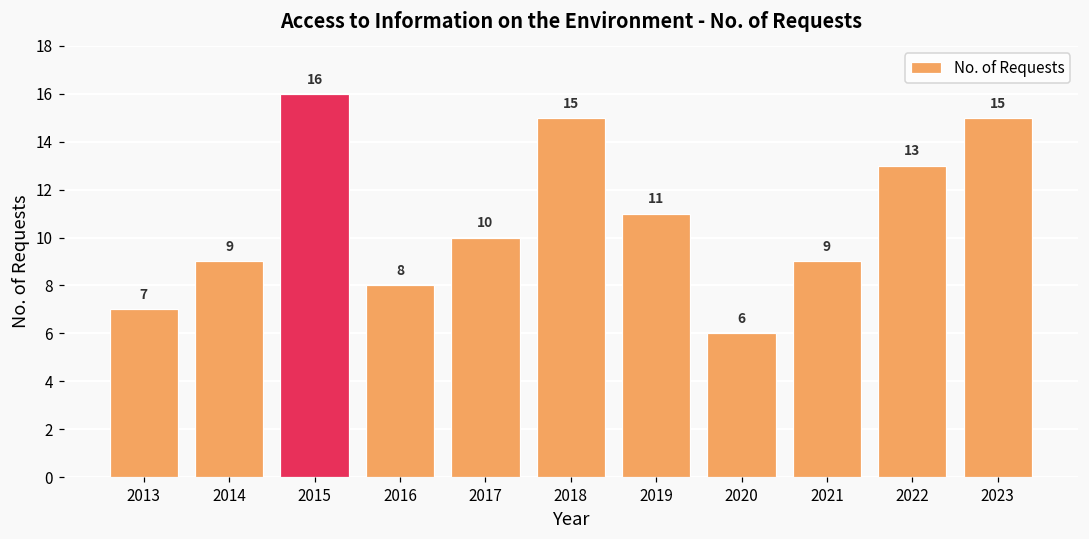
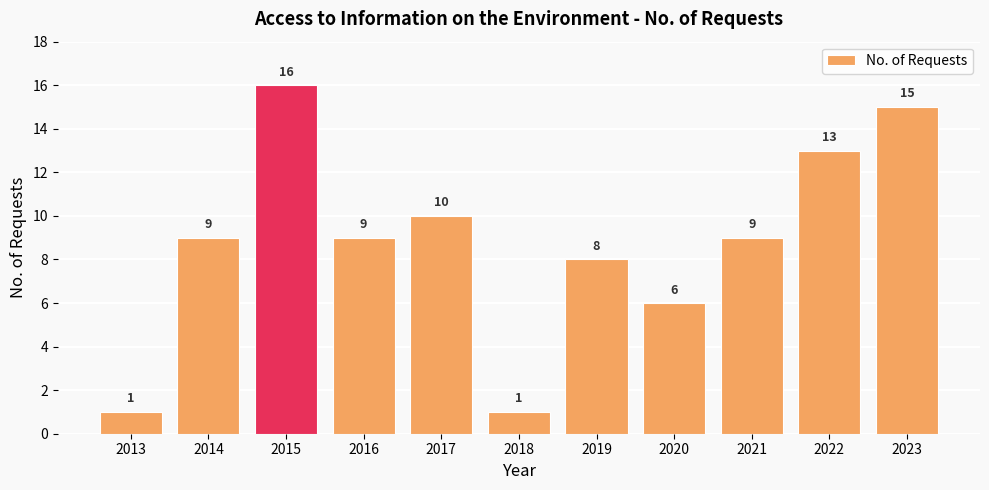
2013: 7 -> 1
2016: 8 -> 9
2018: 15 -> 1
2019: 11 -> 8
